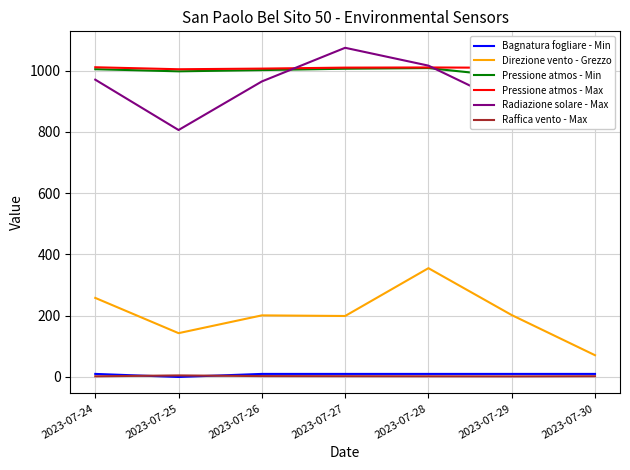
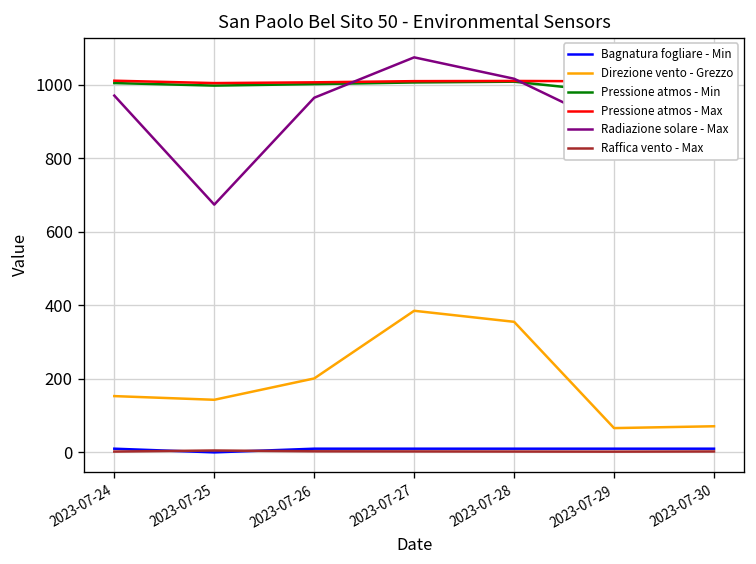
Direzione vento - Grezzo, 2023-07-24: 260 -> 150
Radiazione solare - Max, 2023-07-25: 810 -> 670
Direzione vento - Grezzo, 2023-07-27: 200 -> 390
Direzione vento - Grezzo, 2023-07-29: 200 -> 70
